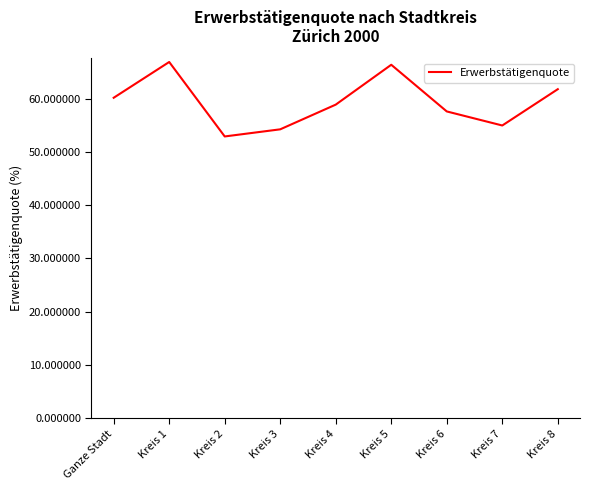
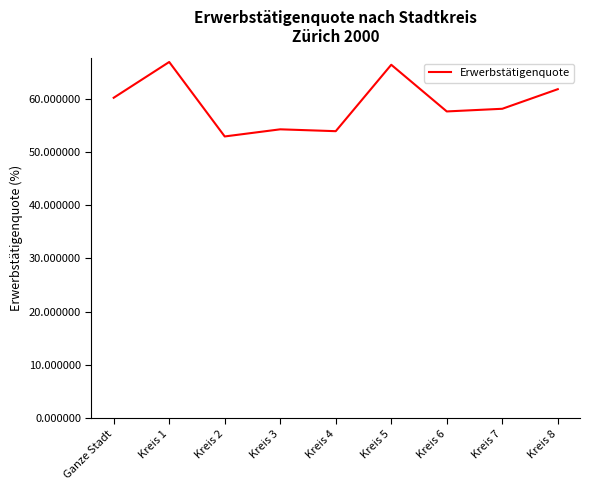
Kreis 4: 59 -> 54
Kreis 7: 55 -> 58
